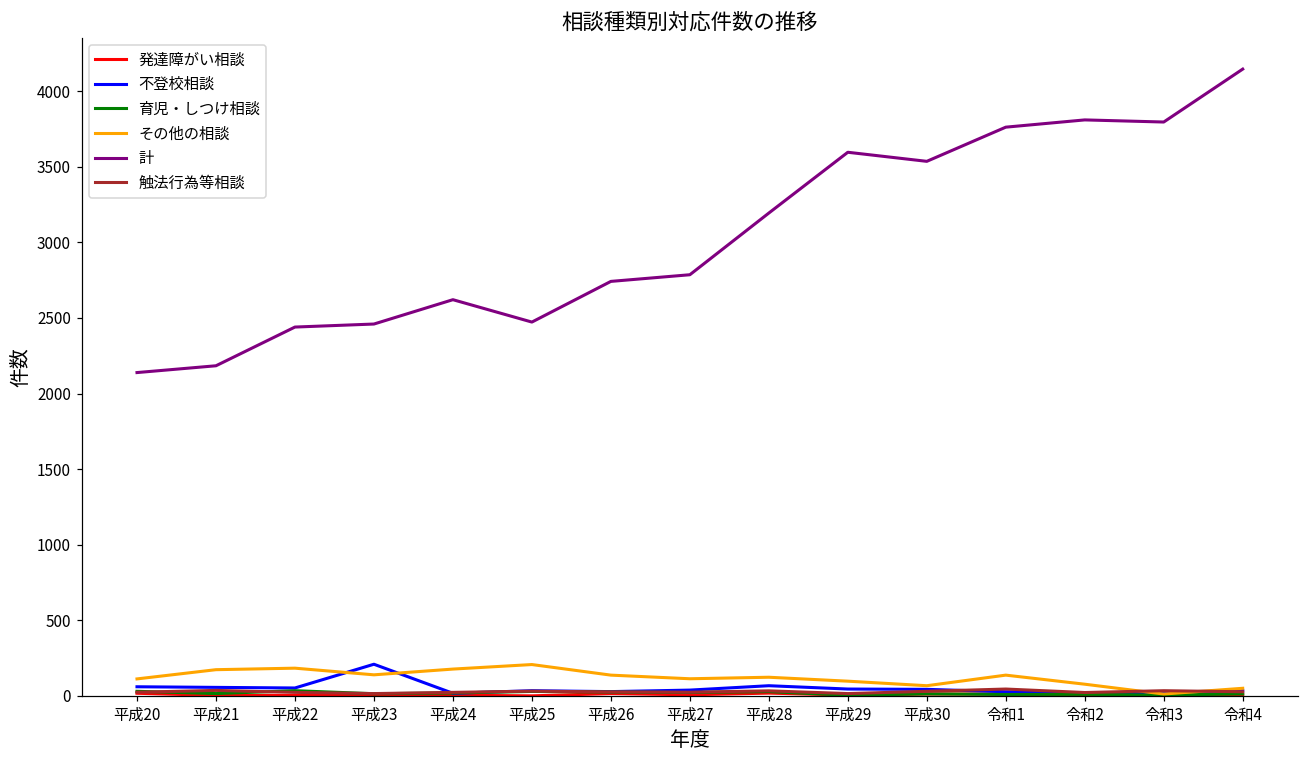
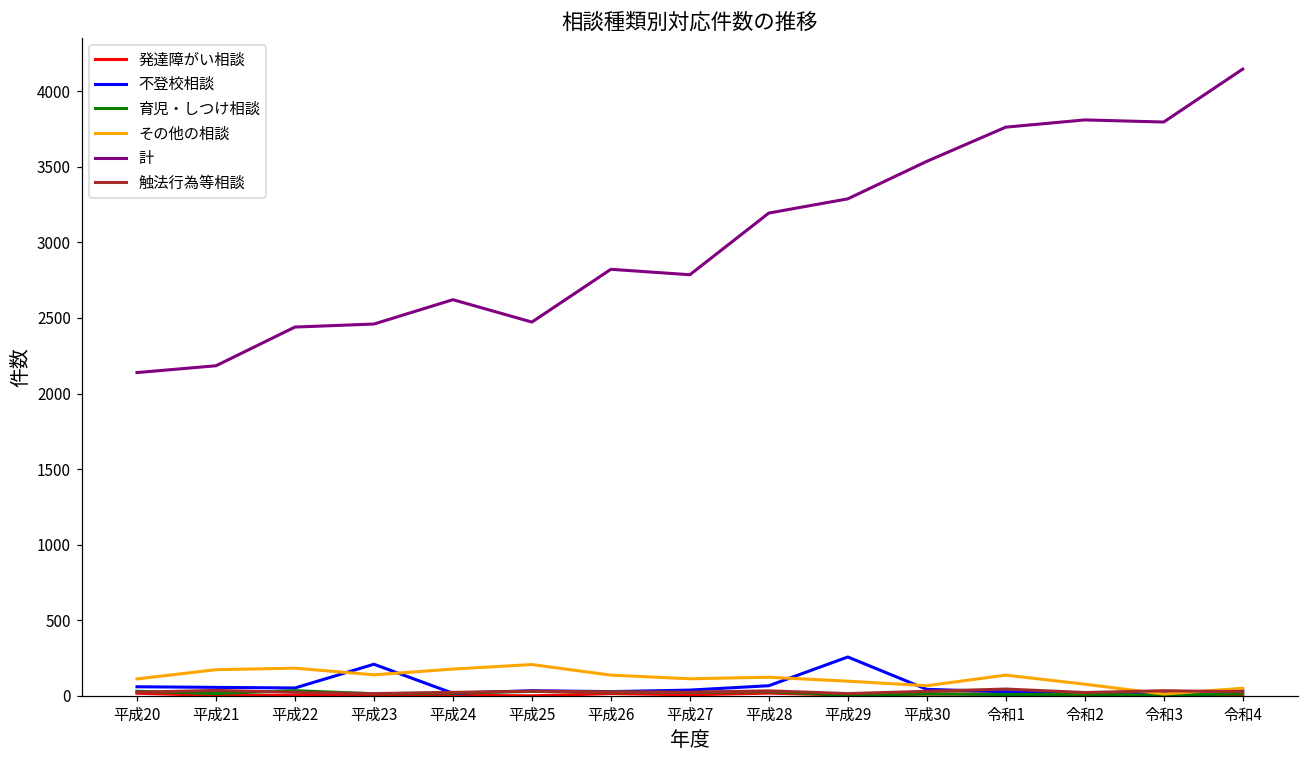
計, 平成26: 2740 -> 2820
不登校相談, 平成29: 50 -> 260
計, 平成29: 3600 -> 3290
